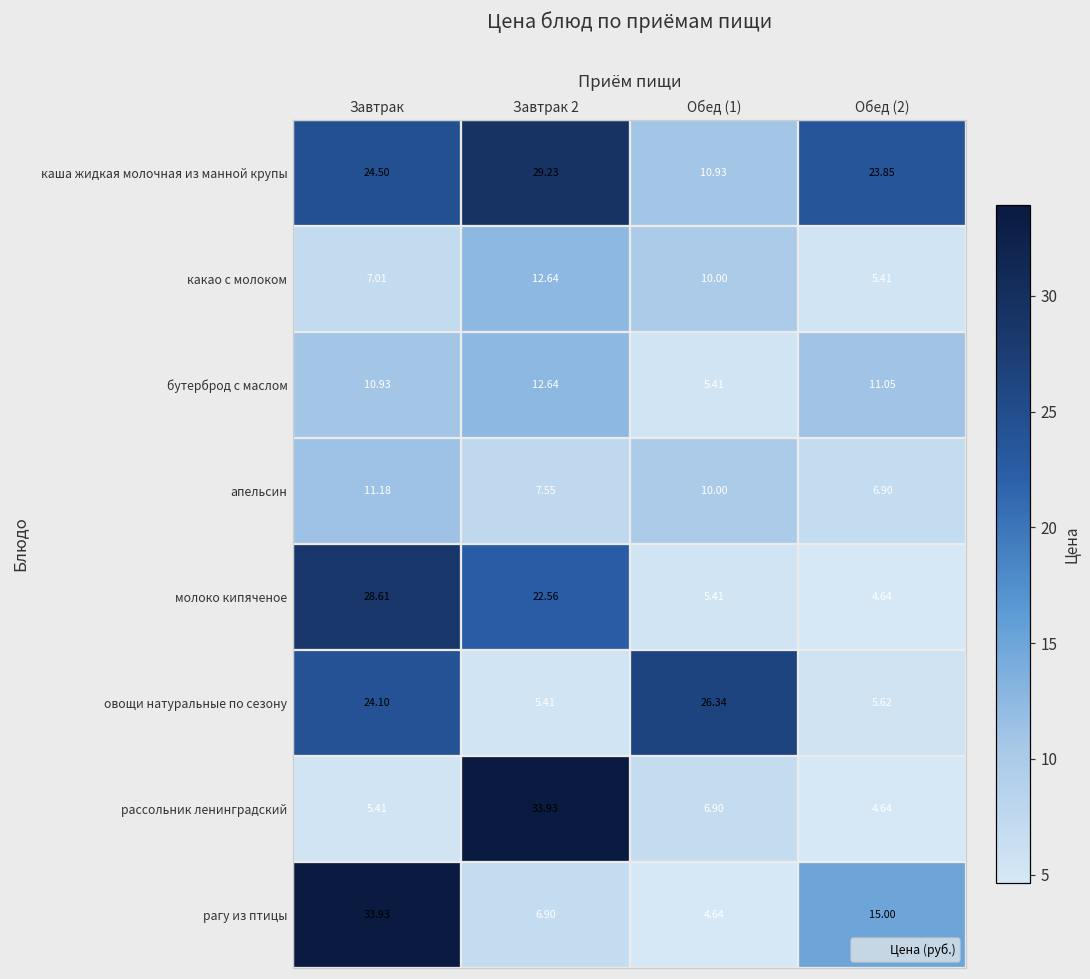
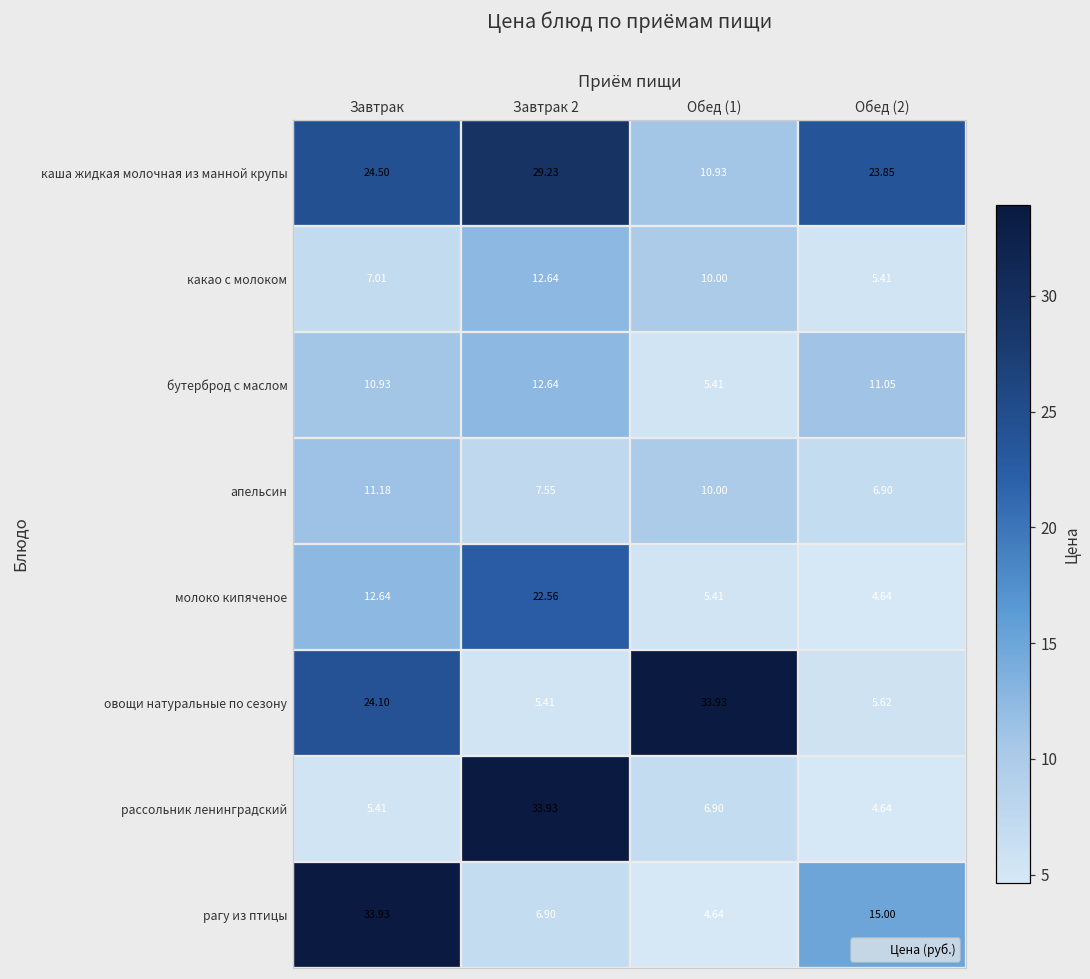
молоко кипяченое, Завтрак: 28.61 -> 12.64
овощи натуральные по сезону, Обед (1): 26.34 -> 33.93
